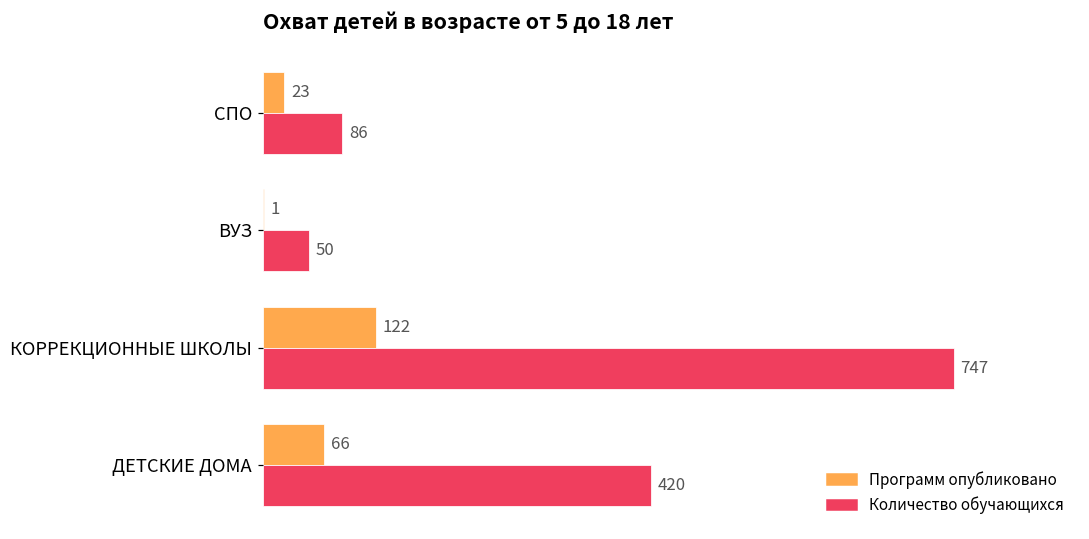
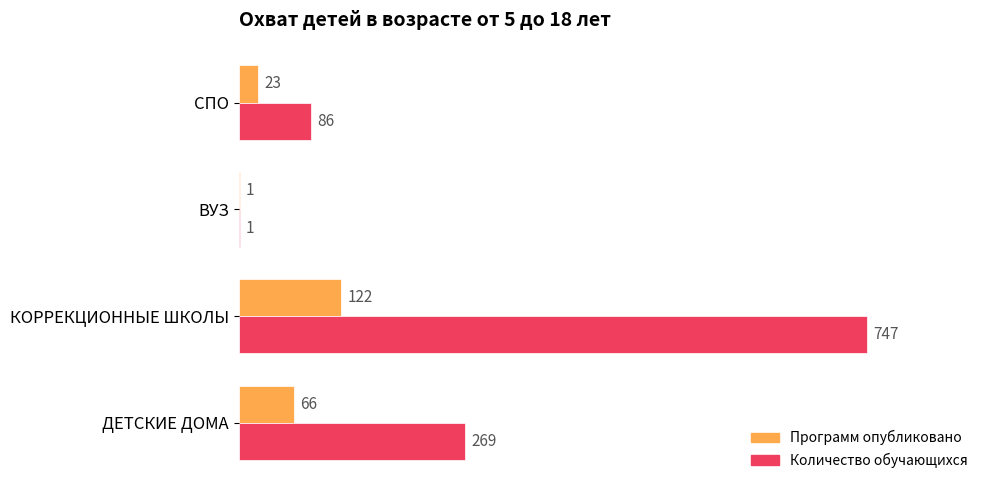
Количество обучающихся, ВУЗ: 50 -> 1
Количество обучающихся, ДЕТСКИЕ ДОМА: 420 -> 269
